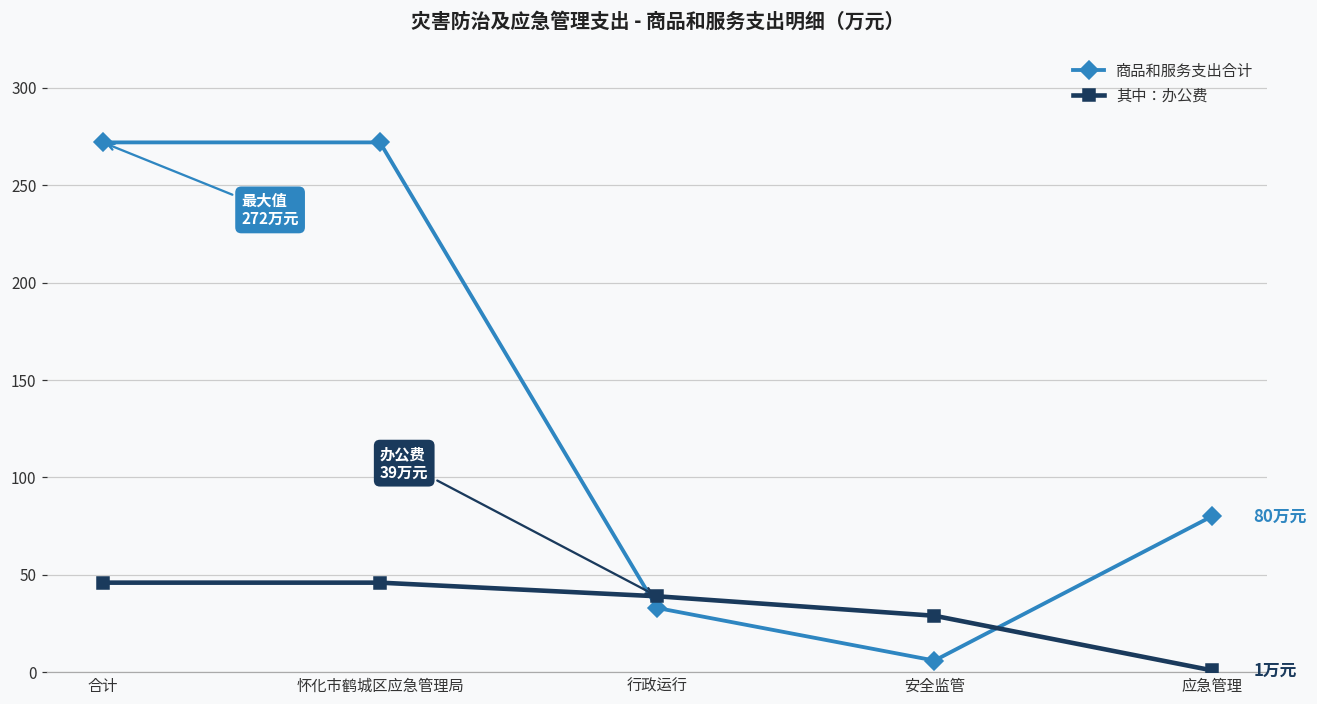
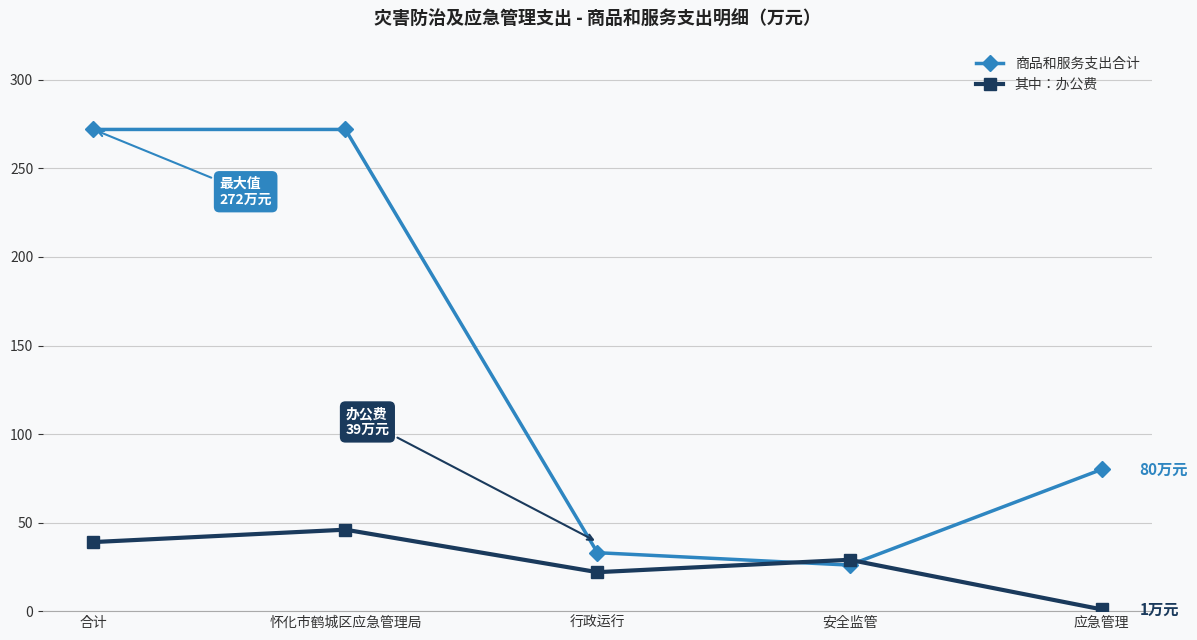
其中：办公费, 合计: 46 -> 39
其中：办公费, 行政运行: 39 -> 22
商品和服务支出合计, 安全监管: 6 -> 26
